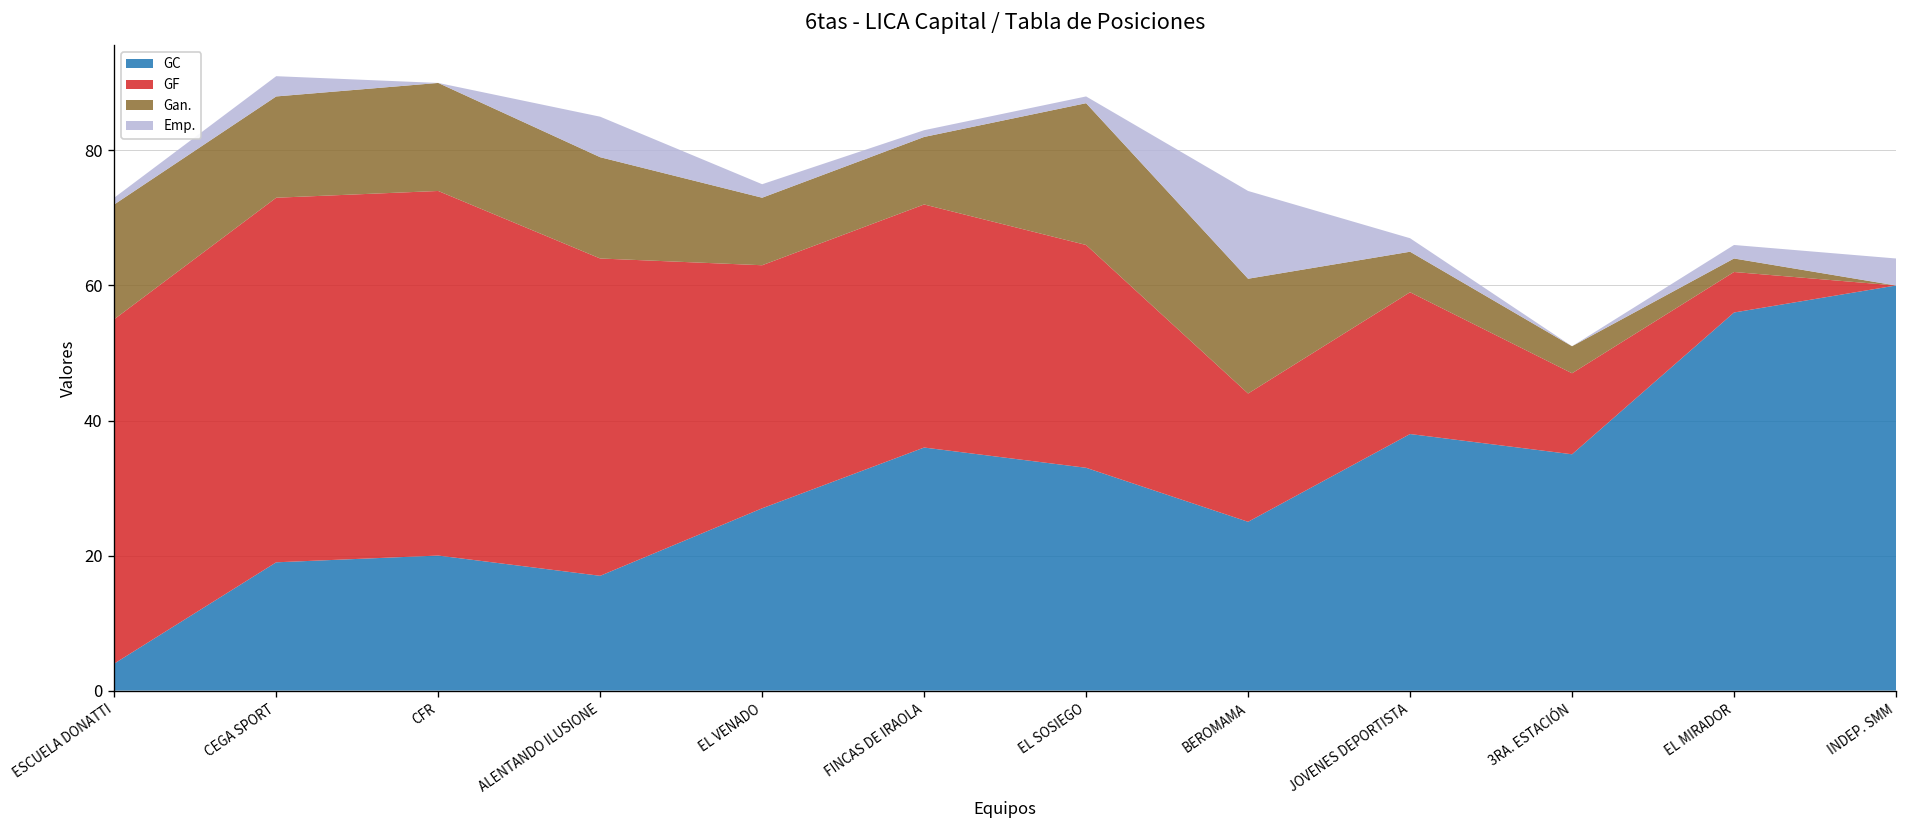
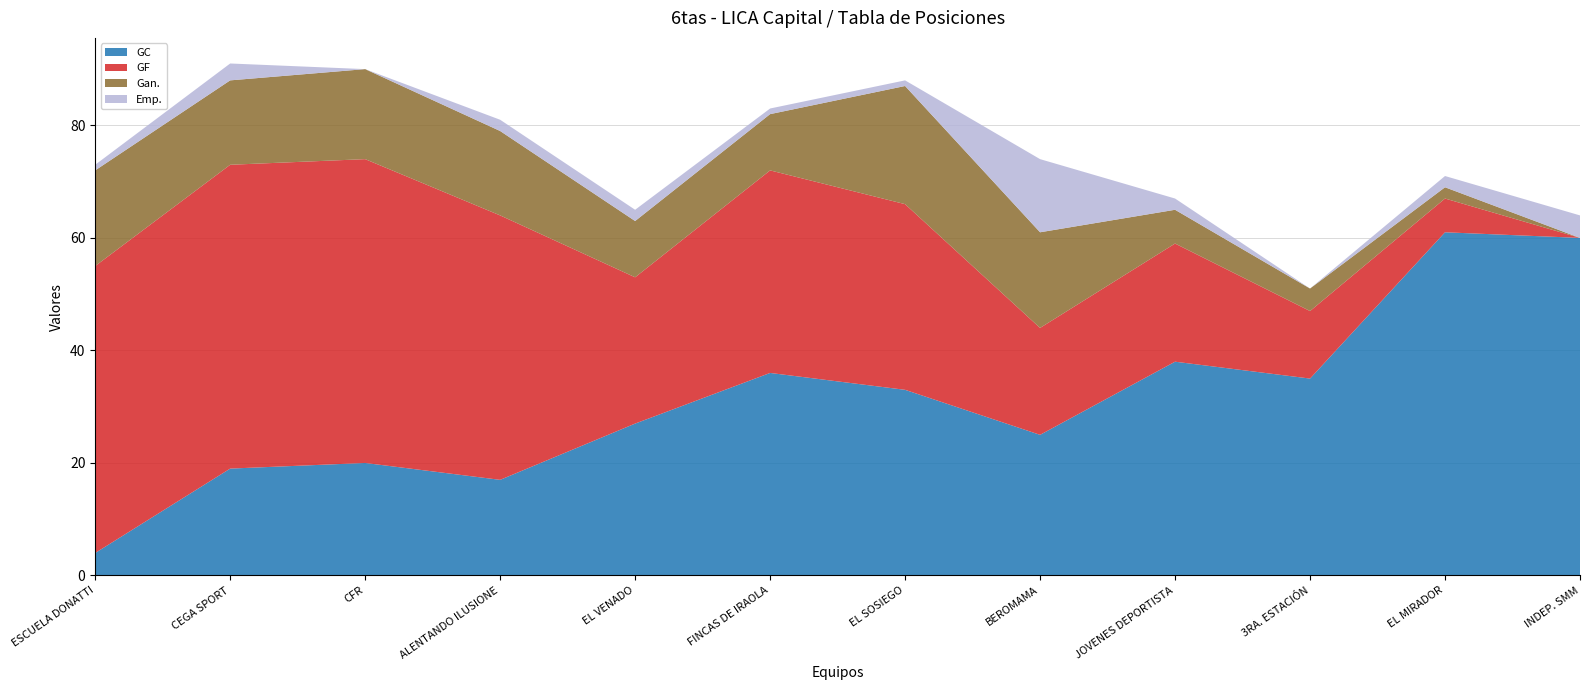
Emp., ALENTANDO ILUSIONE: 6 -> 2
GF, EL VENADO: 36 -> 26
GC, EL MIRADOR: 56 -> 61
